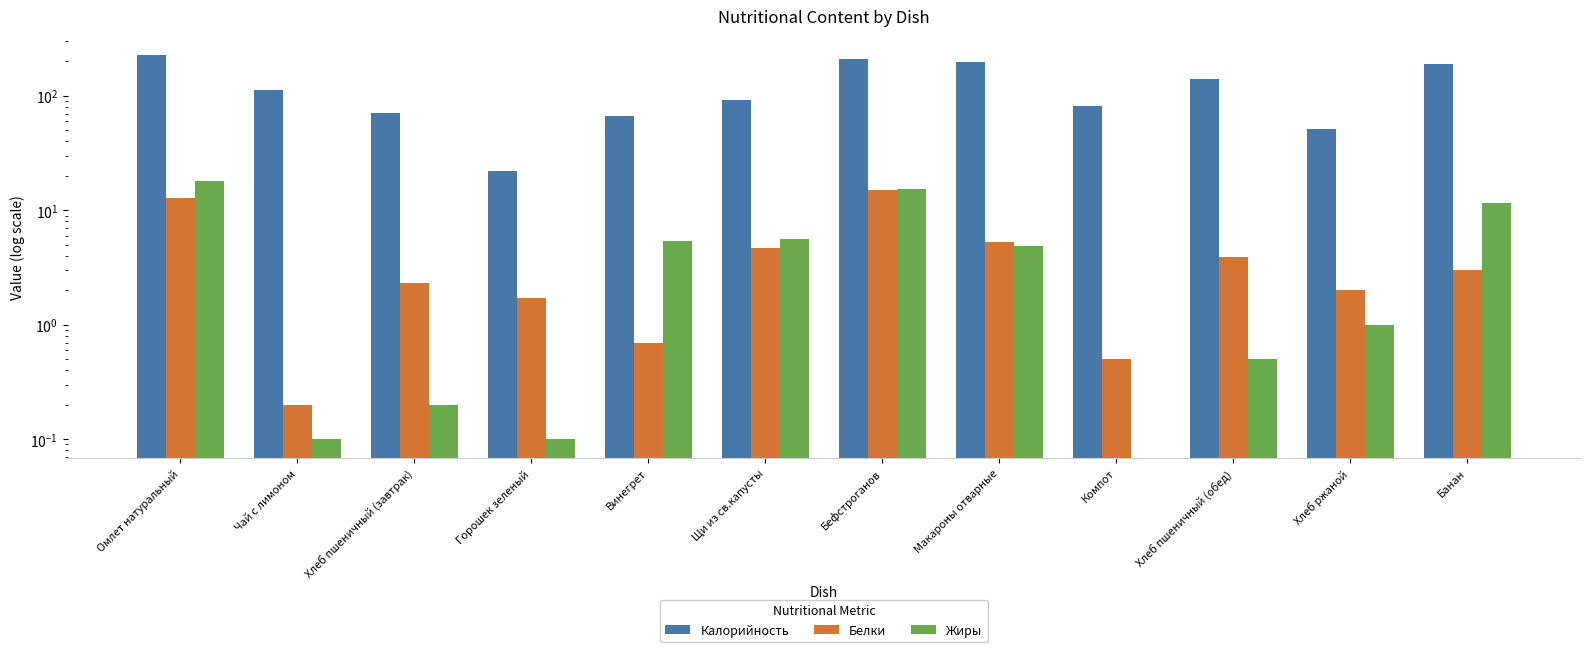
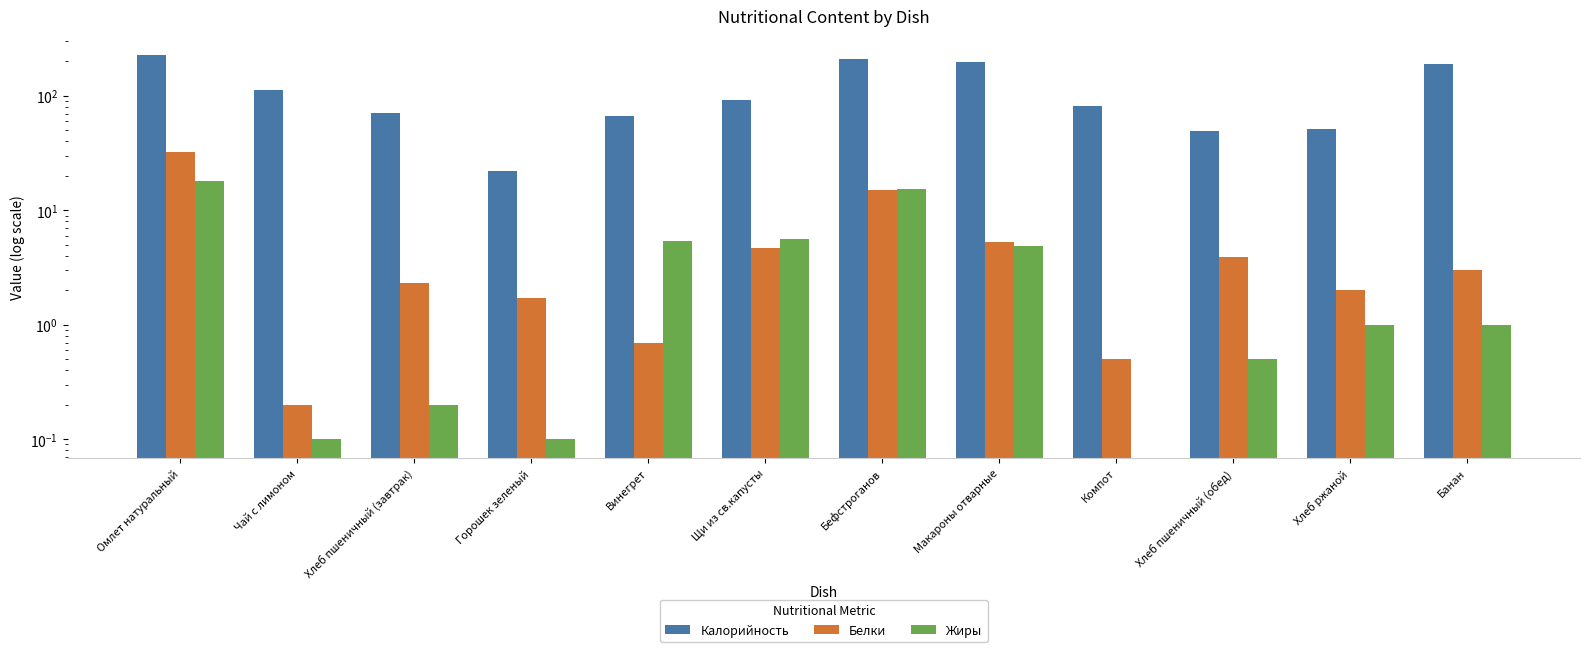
Белки, Омлет натуральный: 13 -> 32
Калорийность, Хлеб пшеничный (обед): 140 -> 49
Жиры, Банан: 12 -> 1.0
